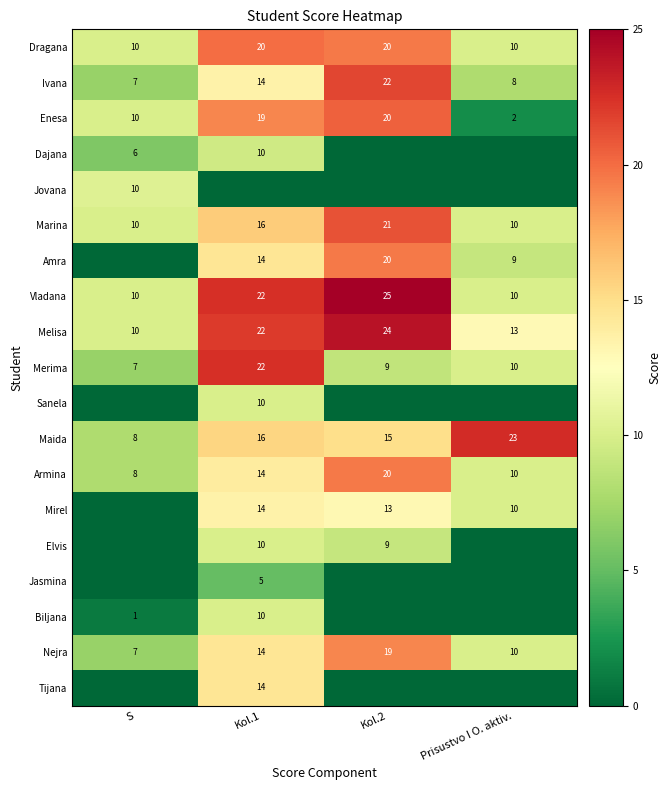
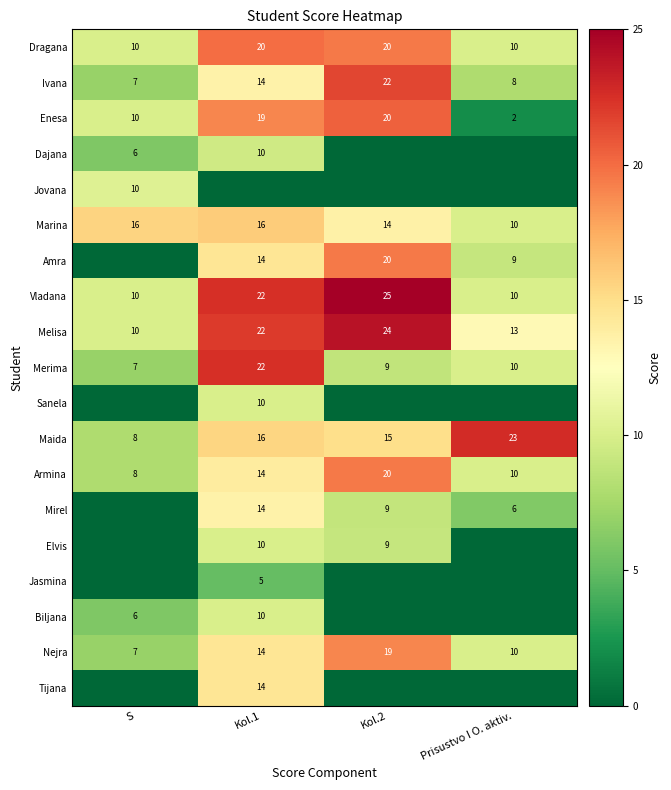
Marina, S: 10 -> 16
Marina, Kol.2: 21 -> 14
Mirel, Kol.2: 13 -> 9
Mirel, Prisustvo I O. aktiv.: 10 -> 6
Biljana, S: 1 -> 6
